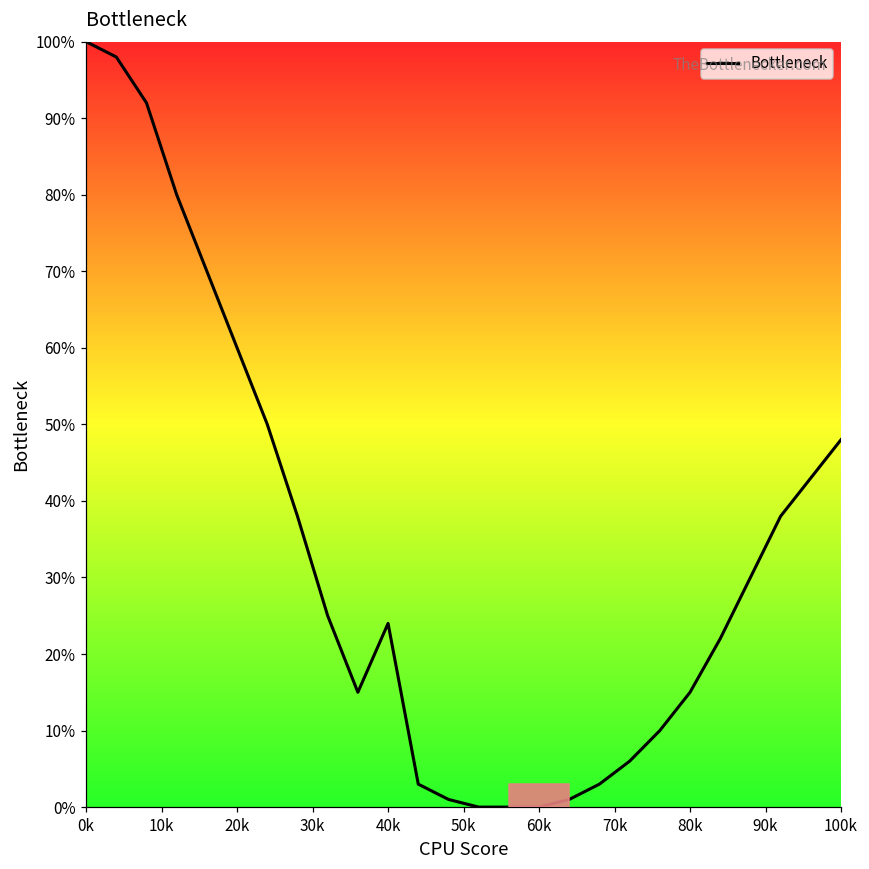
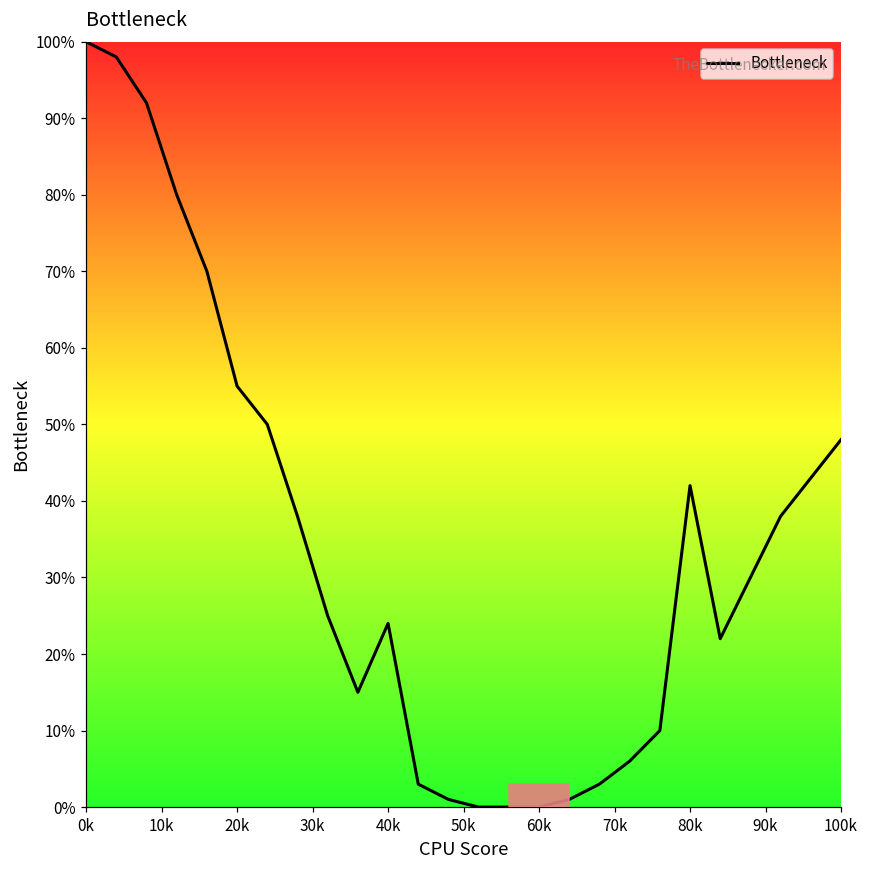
20k: 60% -> 55%
80k: 15% -> 42%
